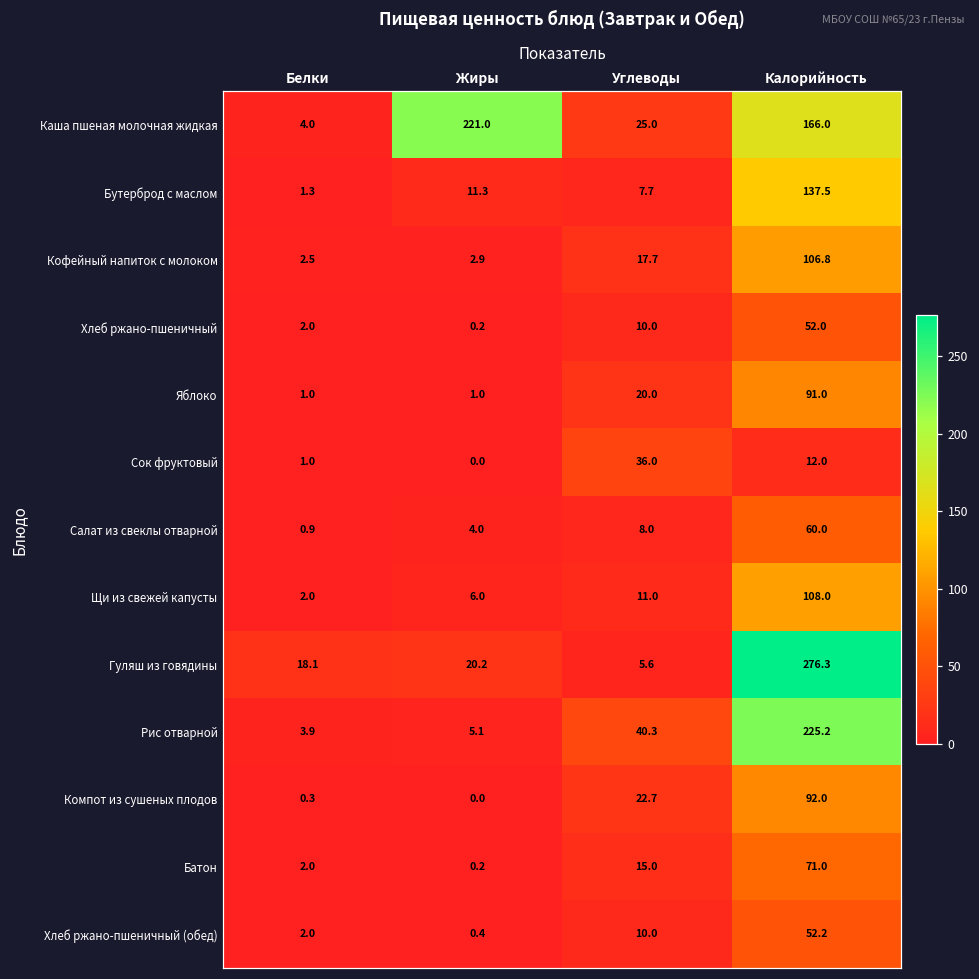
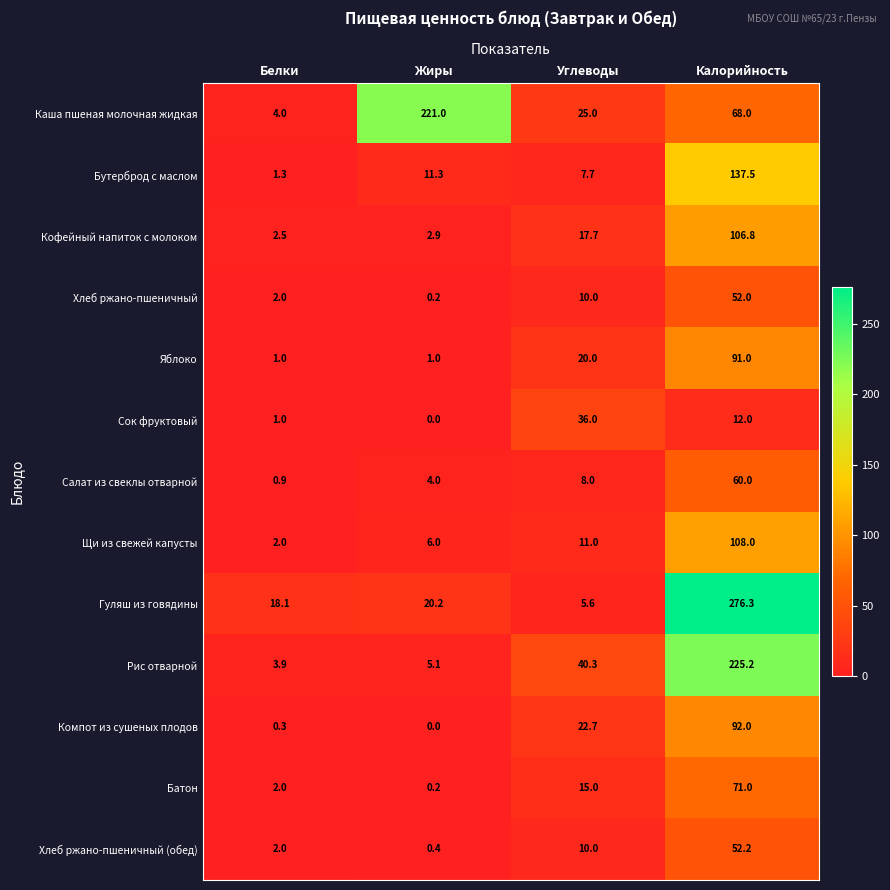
Каша пшеная молочная жидкая, Калорийность: 166.0 -> 68.0
